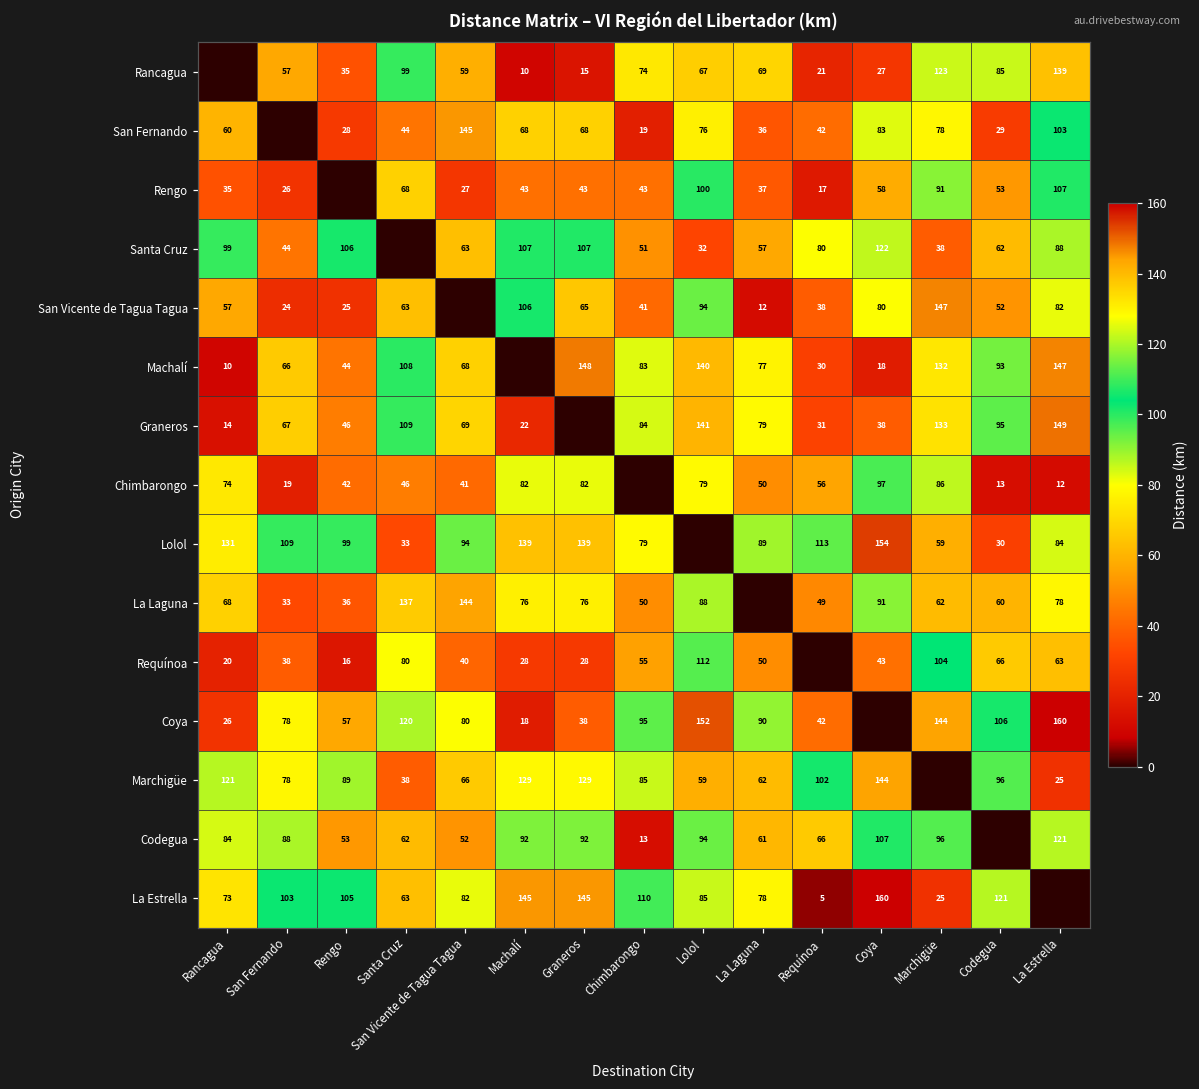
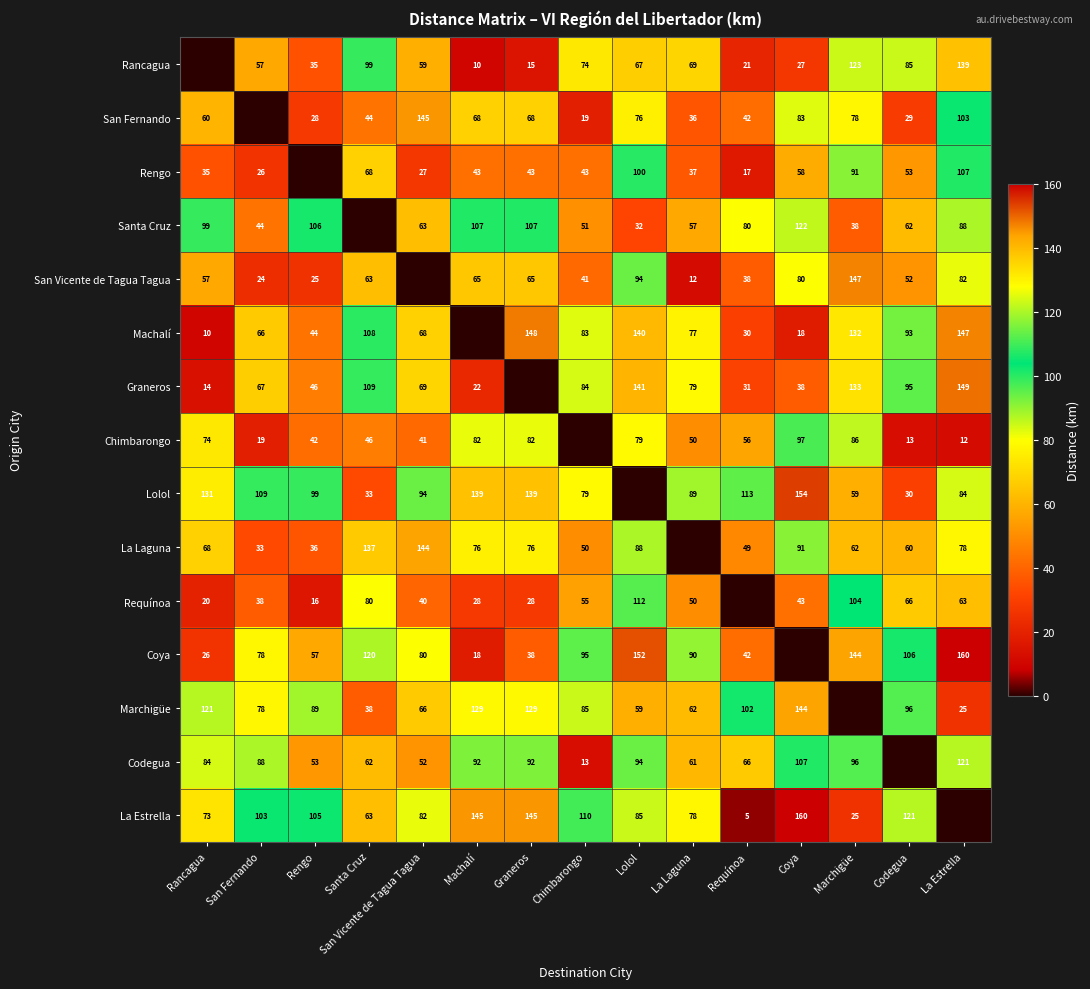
San Vicente de Tagua Tagua, Machalí: 106 -> 65
